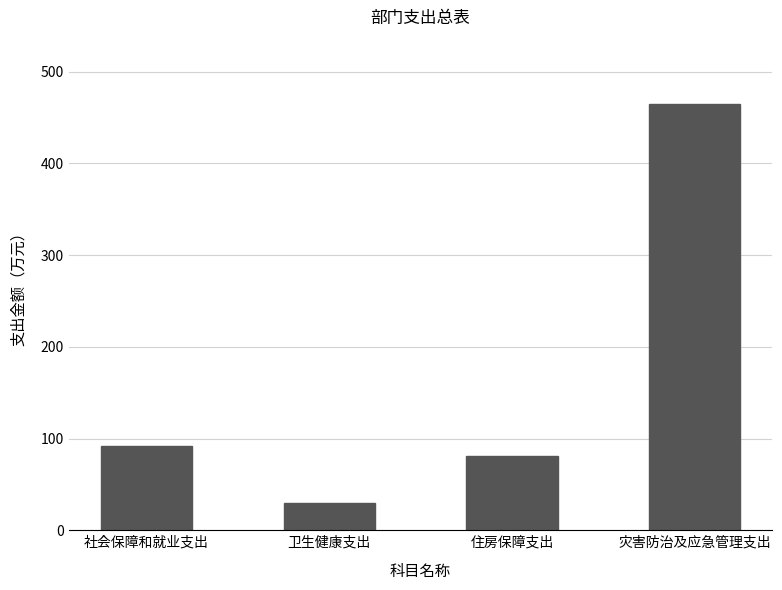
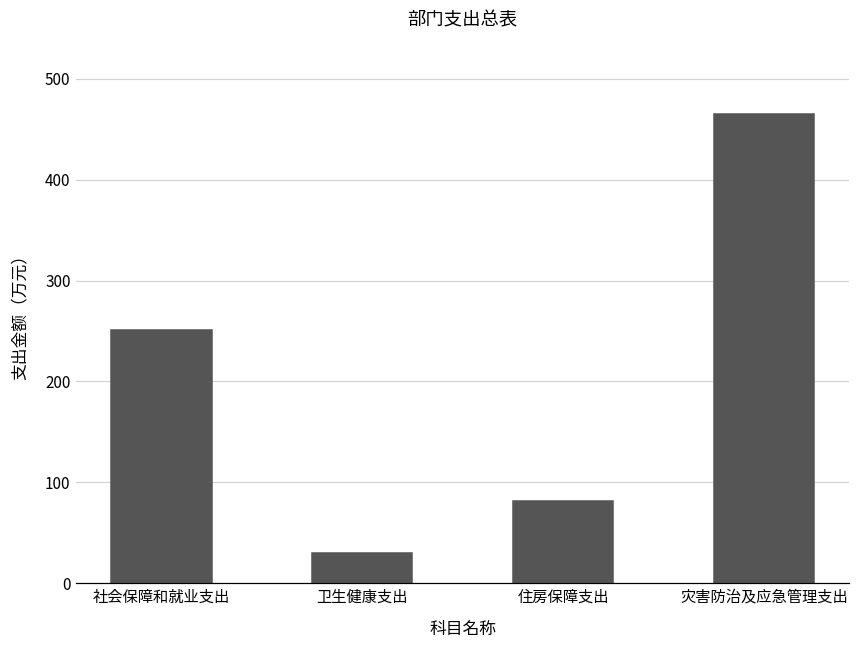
社会保障和就业支出: 90 -> 250
